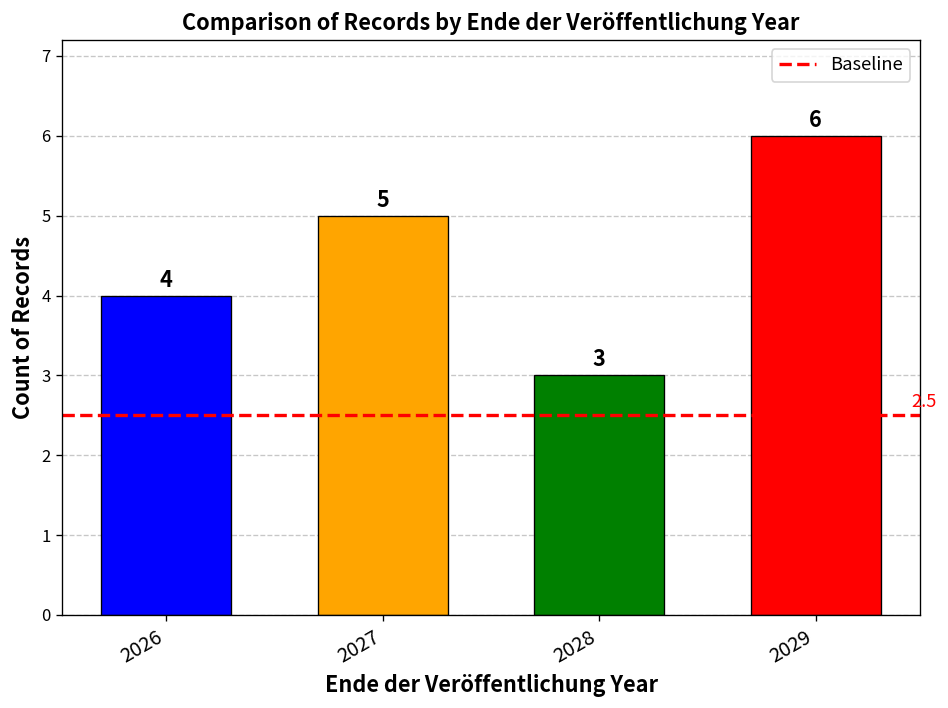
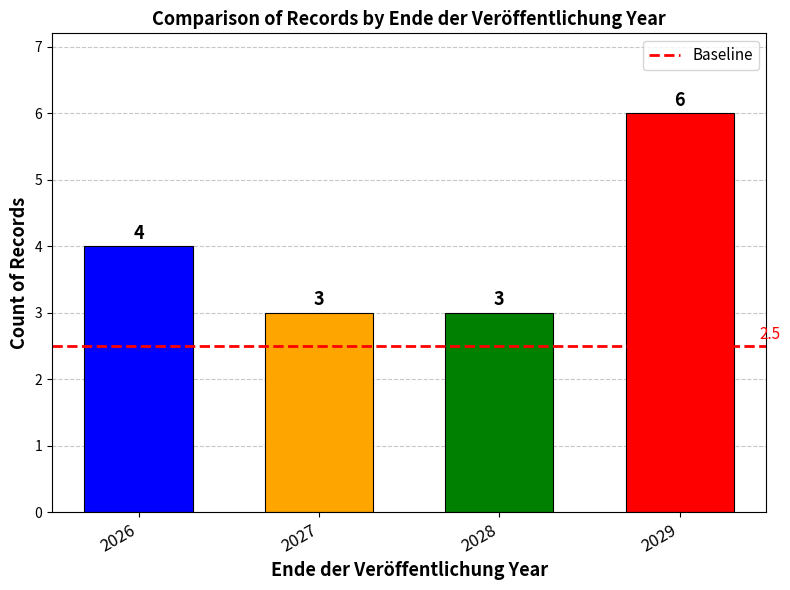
2027: 5 -> 3
